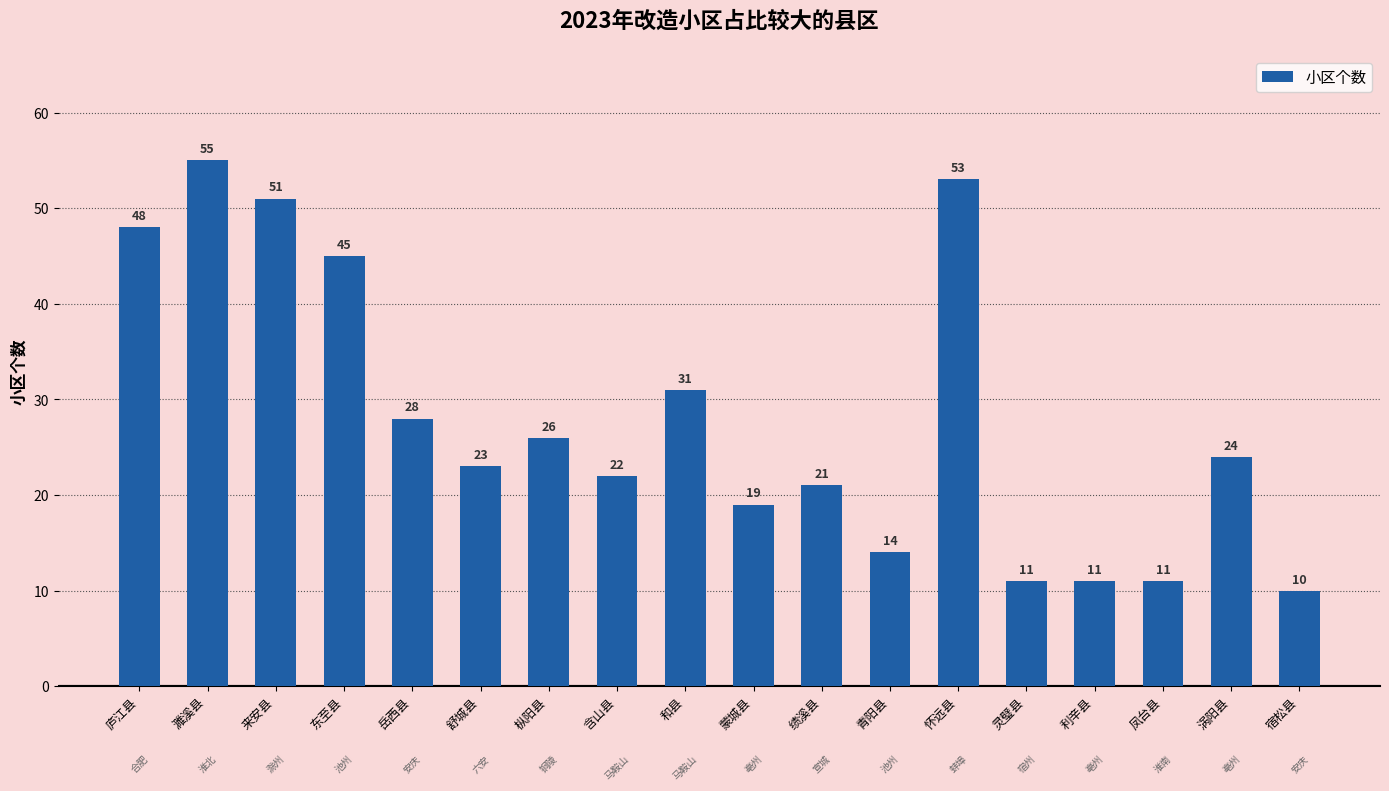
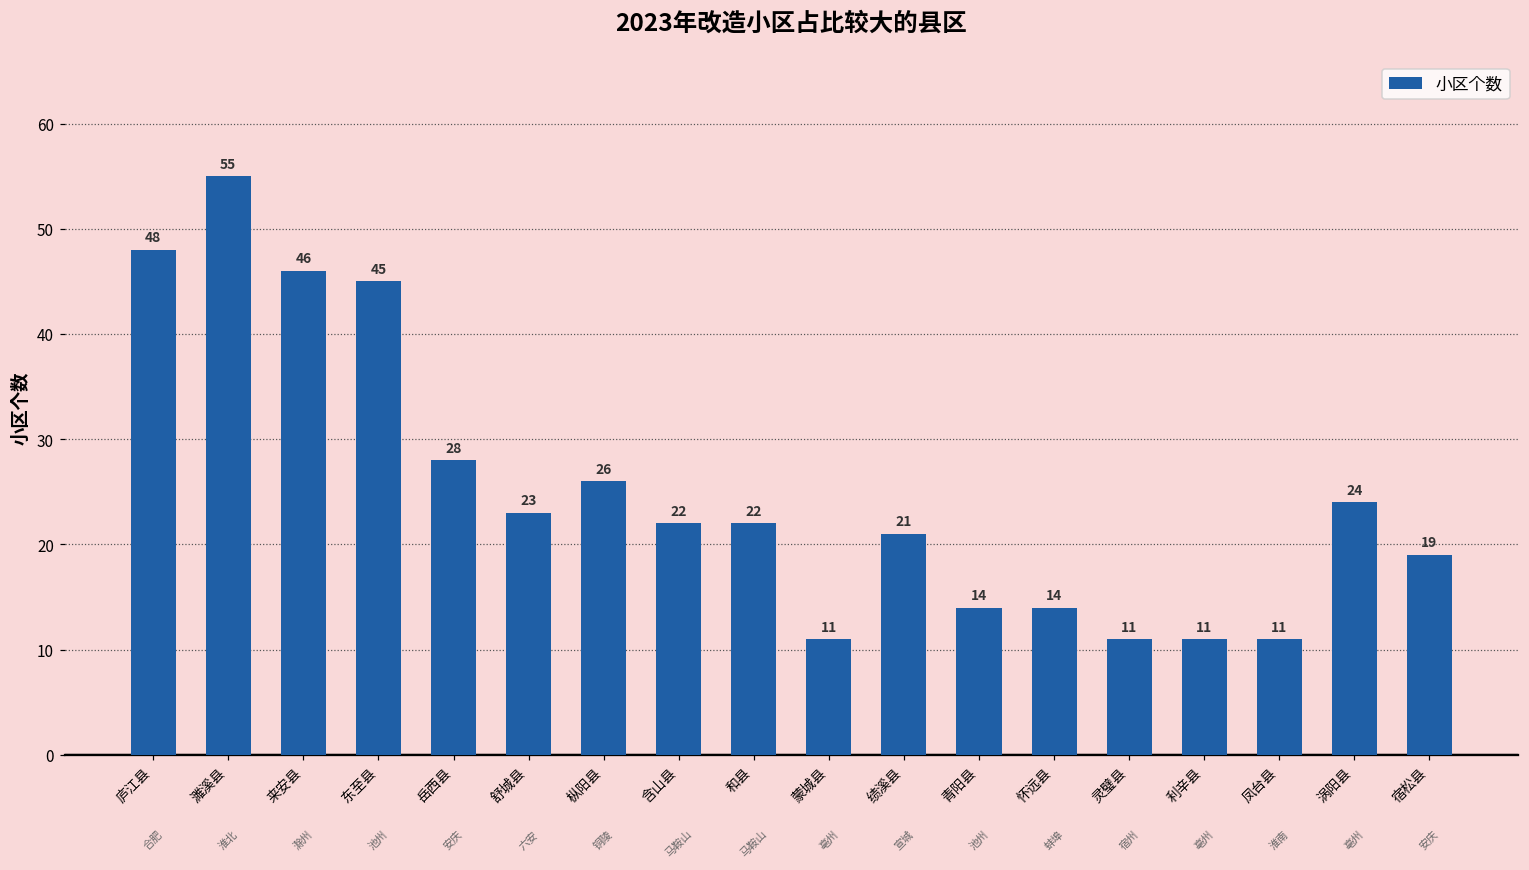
来安县: 51 -> 46
和县: 31 -> 22
蒙城县: 19 -> 11
怀远县: 53 -> 14
宿松县: 10 -> 19
